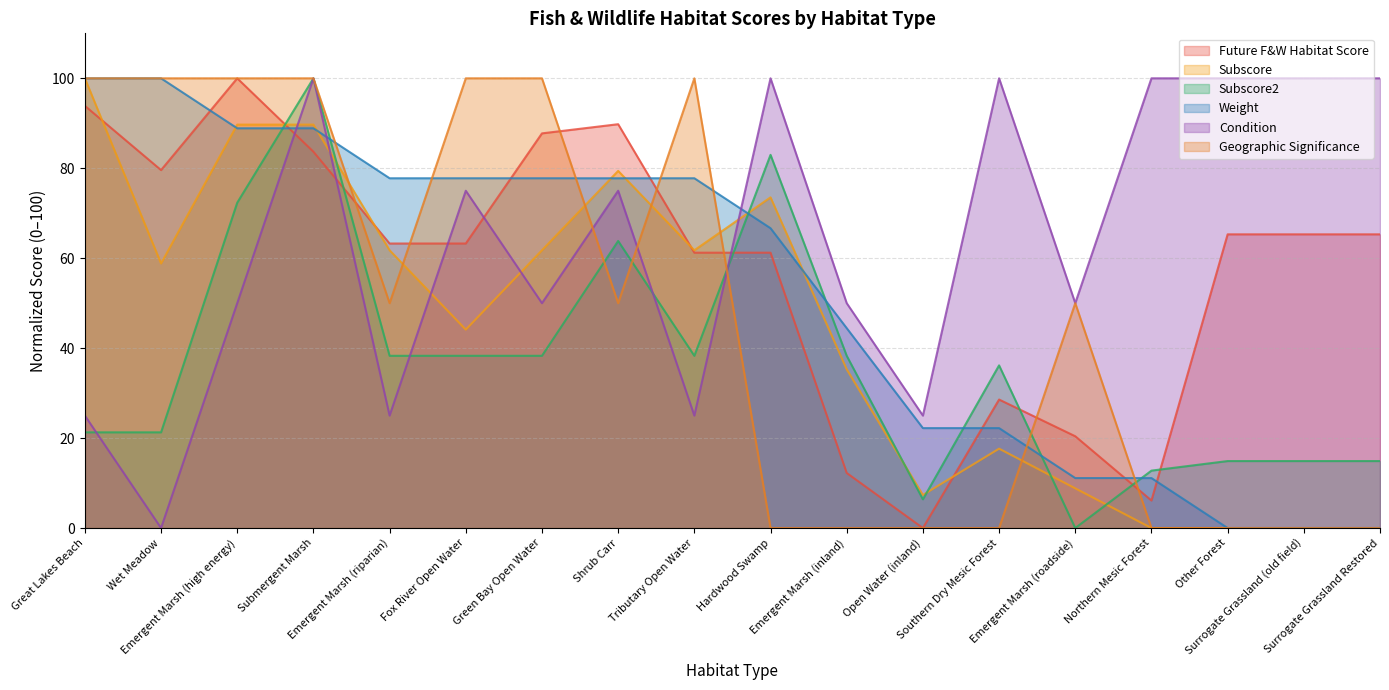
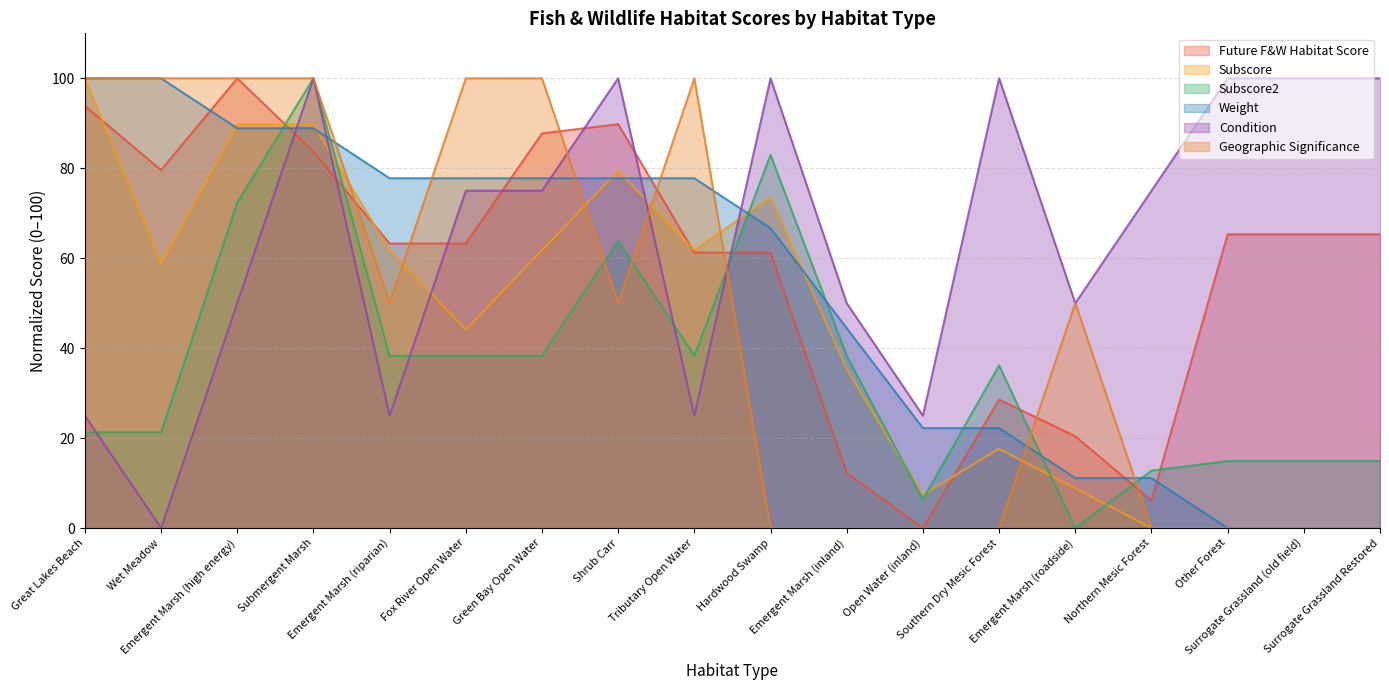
Condition, Green Bay Open Water: 50 -> 75
Condition, Shrub Carr: 75 -> 100
Condition, Northern Mesic Forest: 100 -> 75
